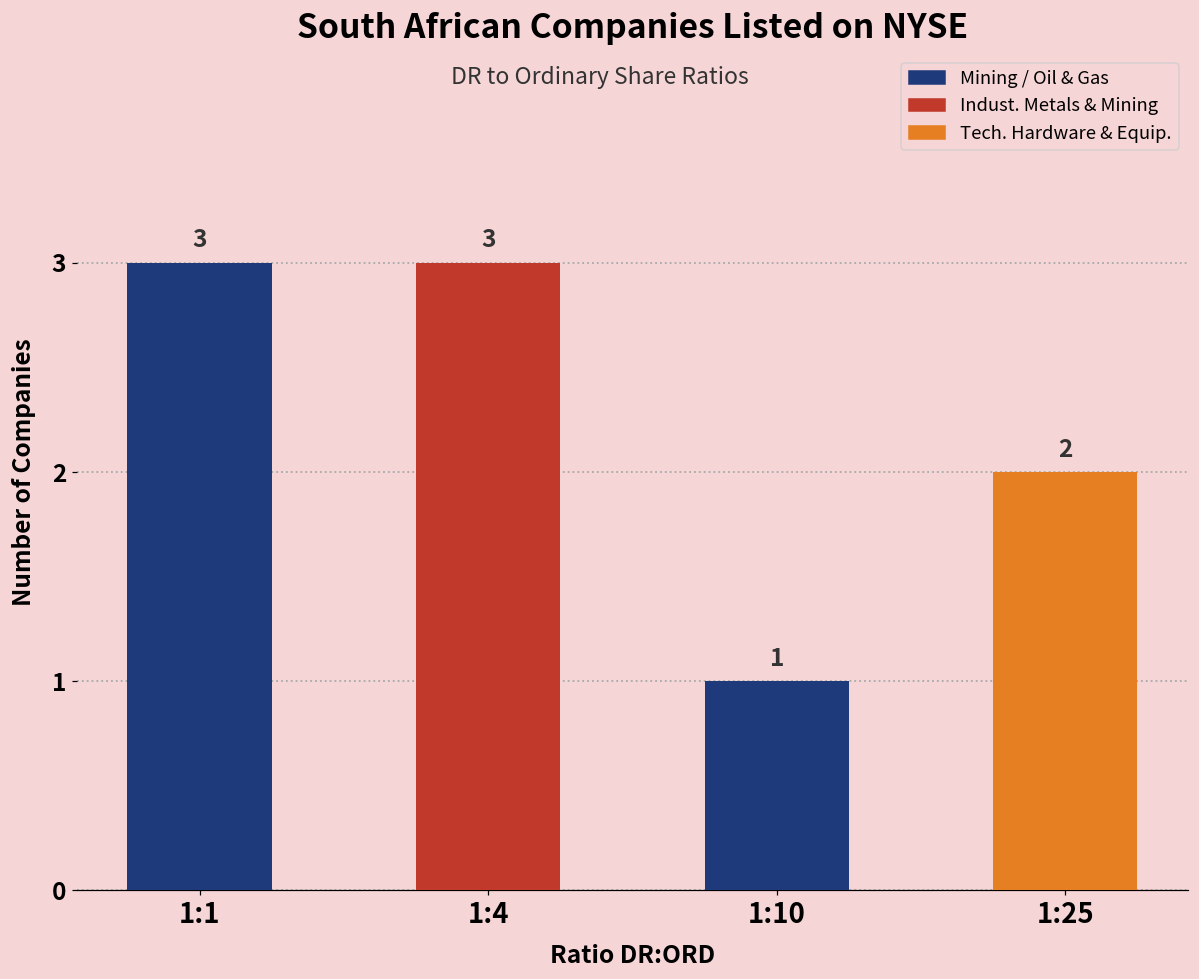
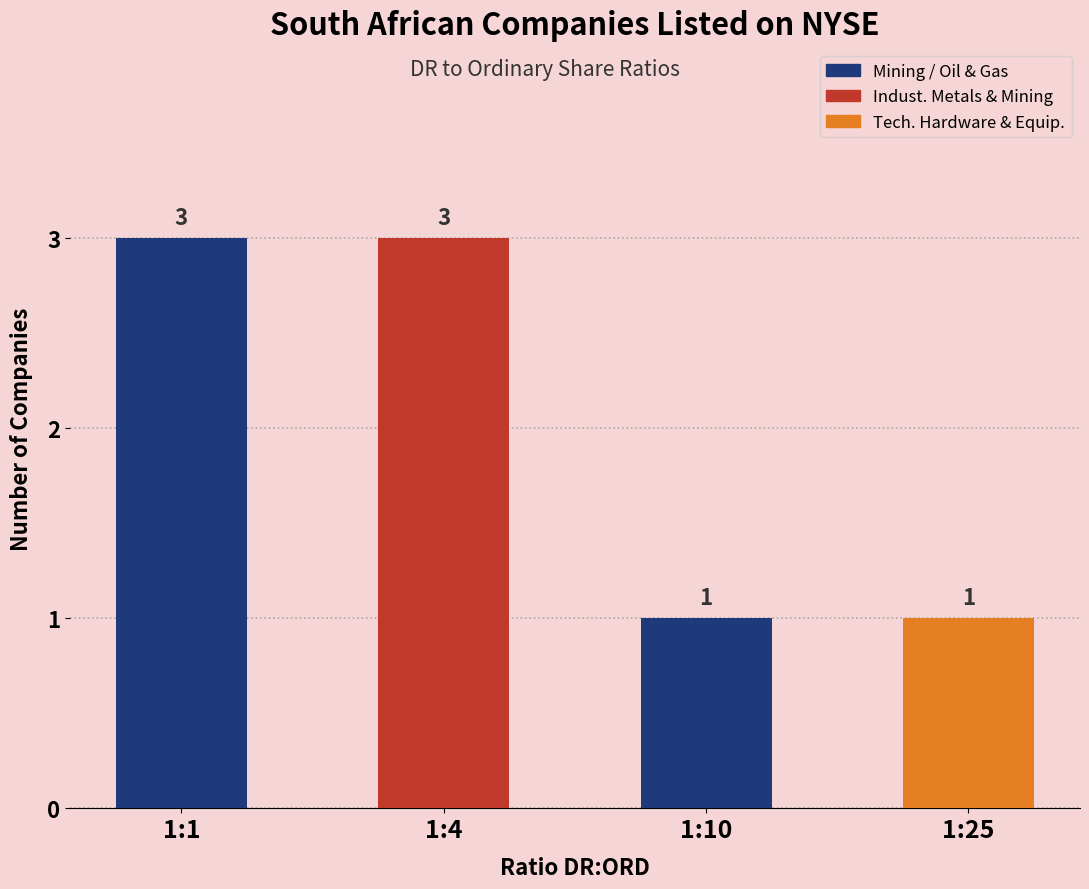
1:25: 2 -> 1
